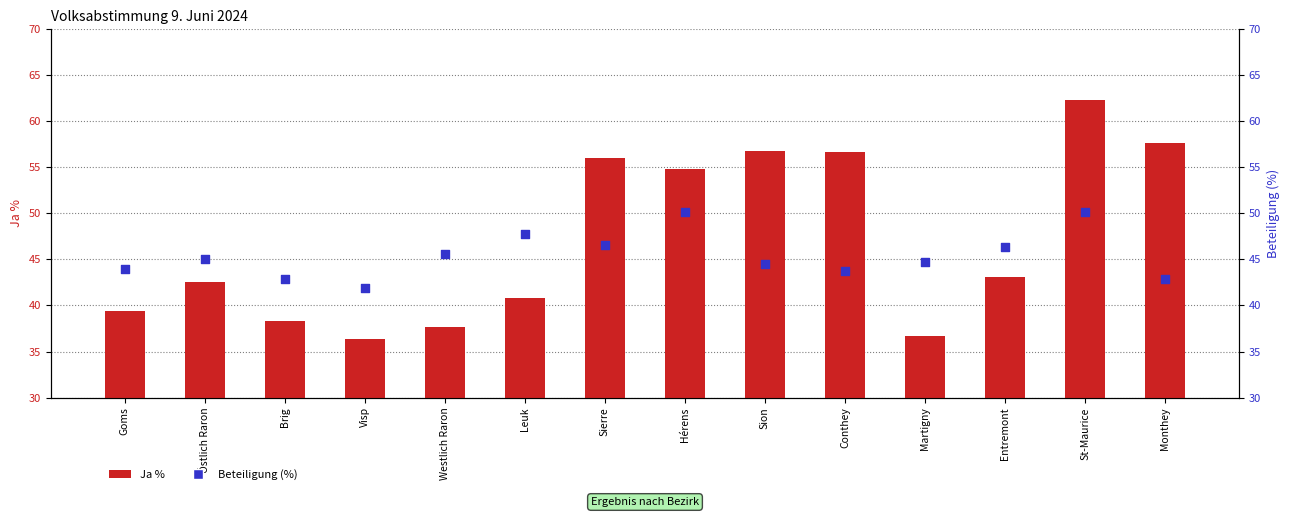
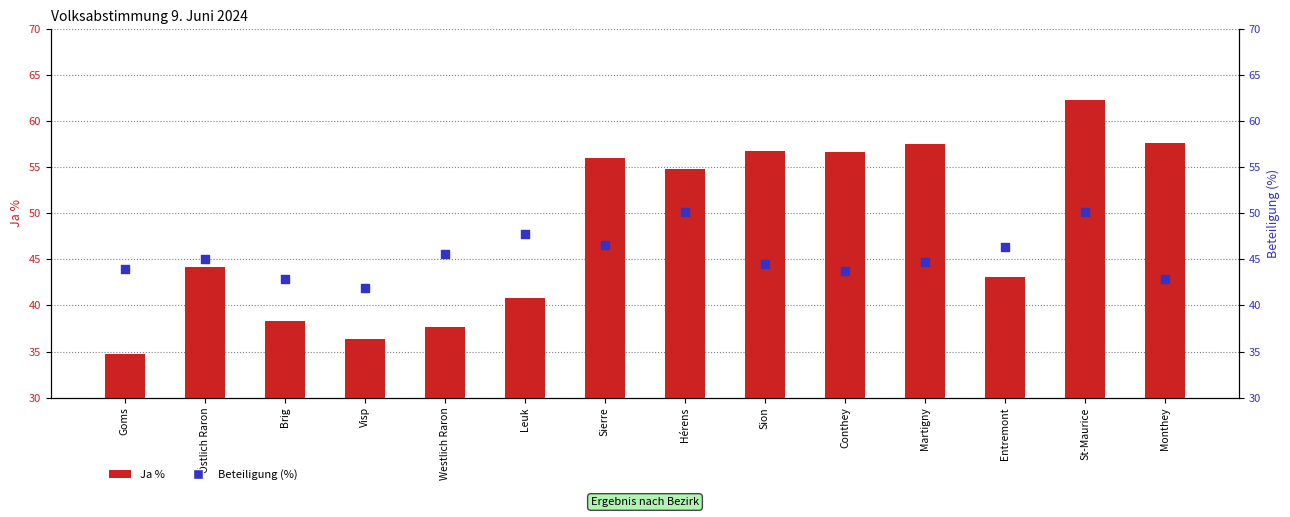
Ja %, Goms: 39 -> 35
Ja %, Östlich Raron: 43 -> 44
Ja %, Martigny: 37 -> 58
